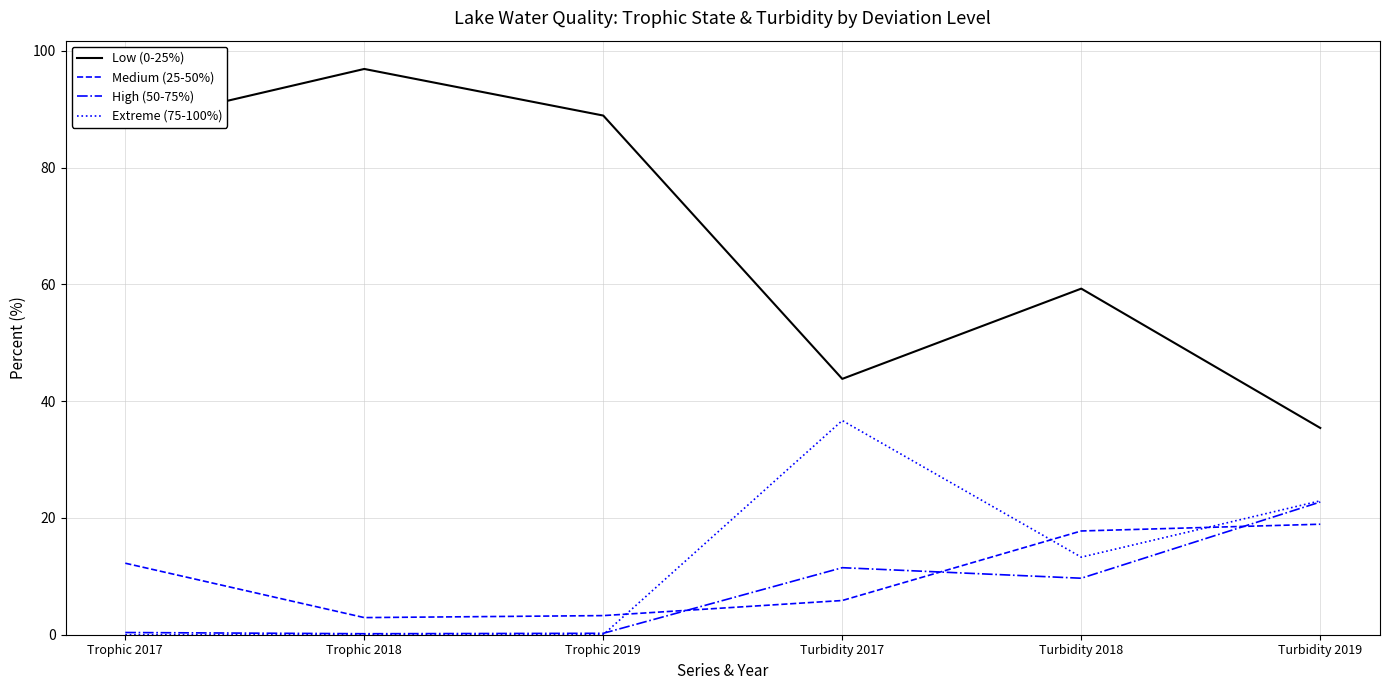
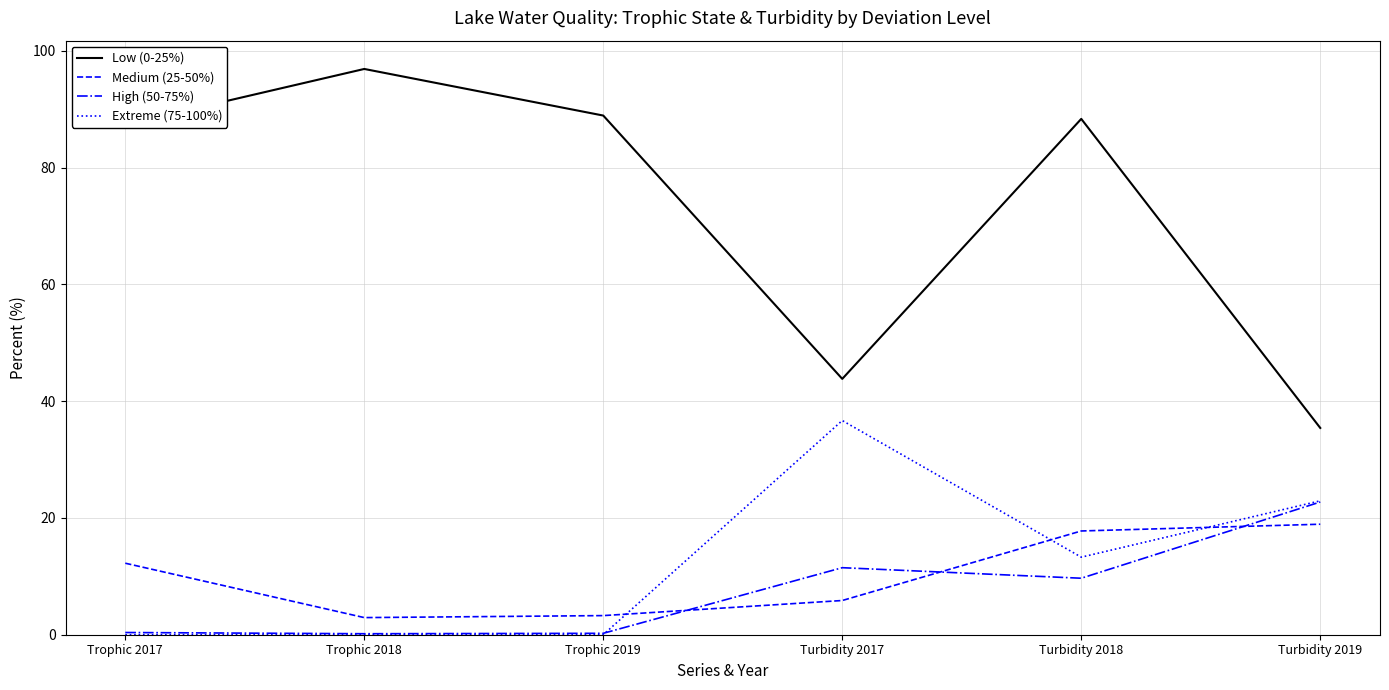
Low (0-25%), Turbidity 2018: 59 -> 88
